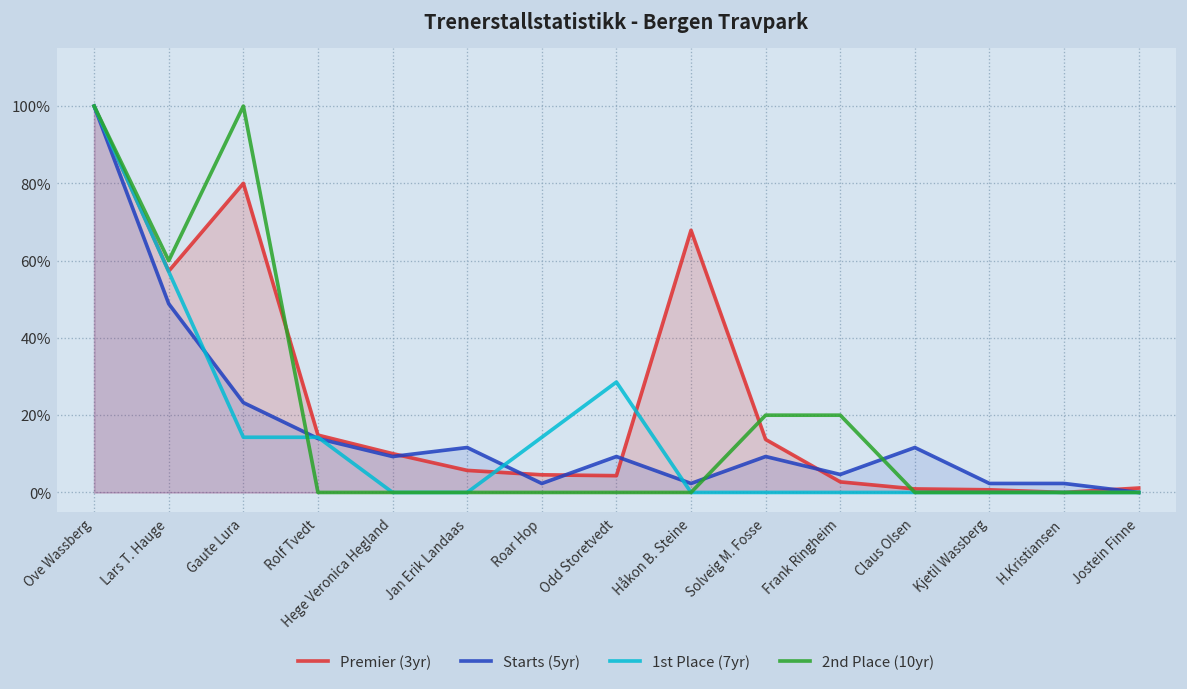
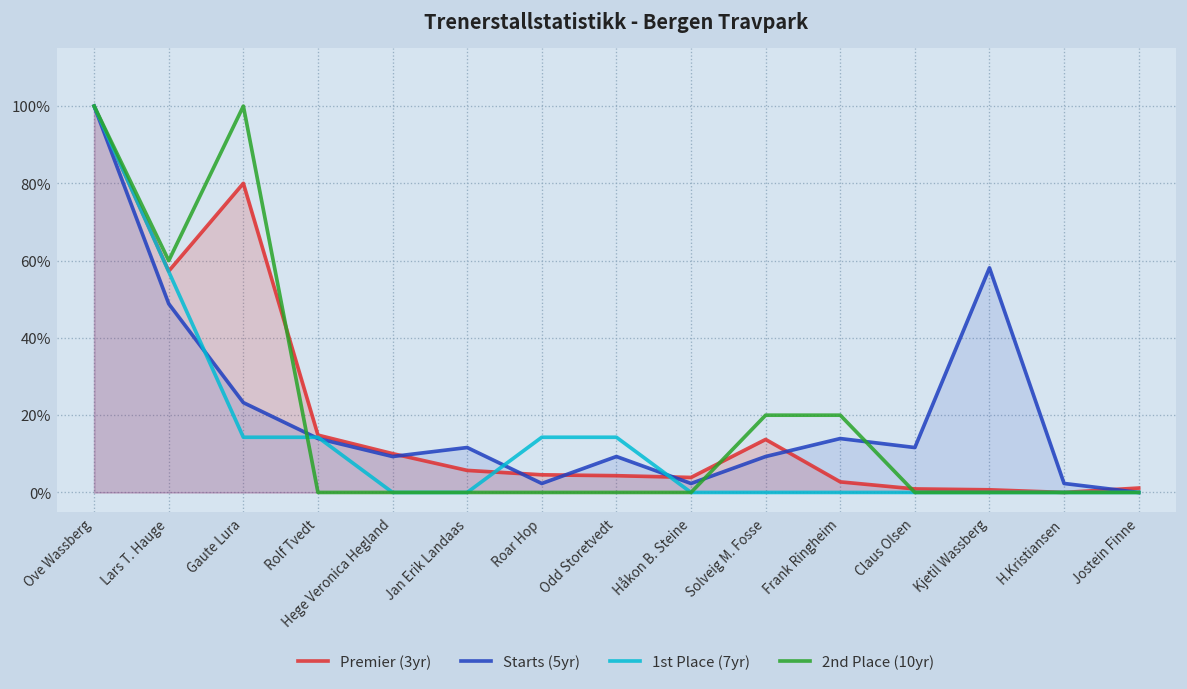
1st Place (7yr), Odd Storetvedt: 29% -> 14%
Premier (3yr), Håkon B. Steine: 68% -> 4%
Starts (5yr), Frank Ringheim: 5% -> 14%
Starts (5yr), Kjetil Wassberg: 2% -> 58%
